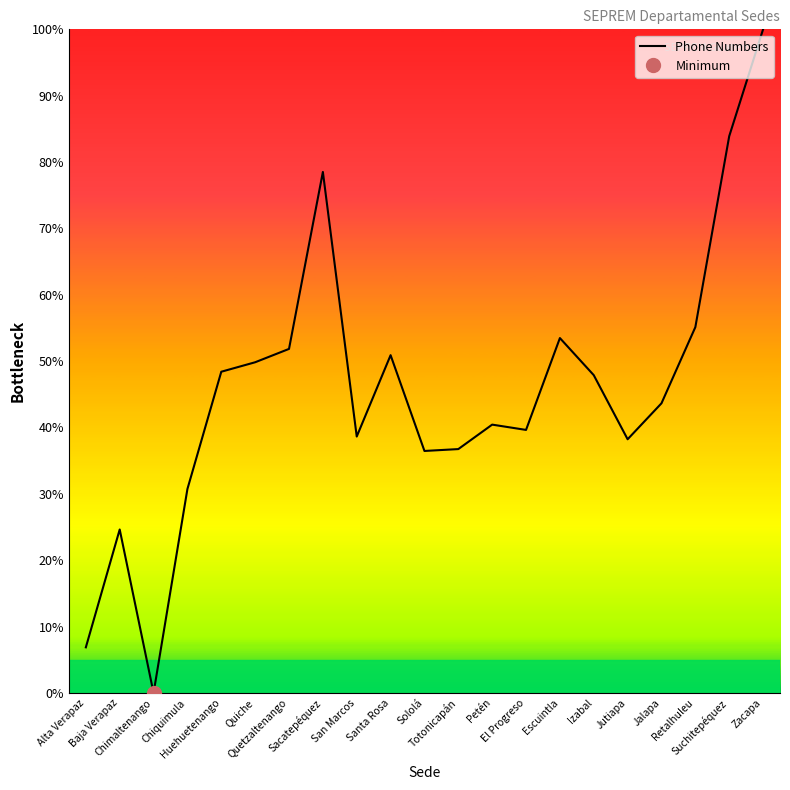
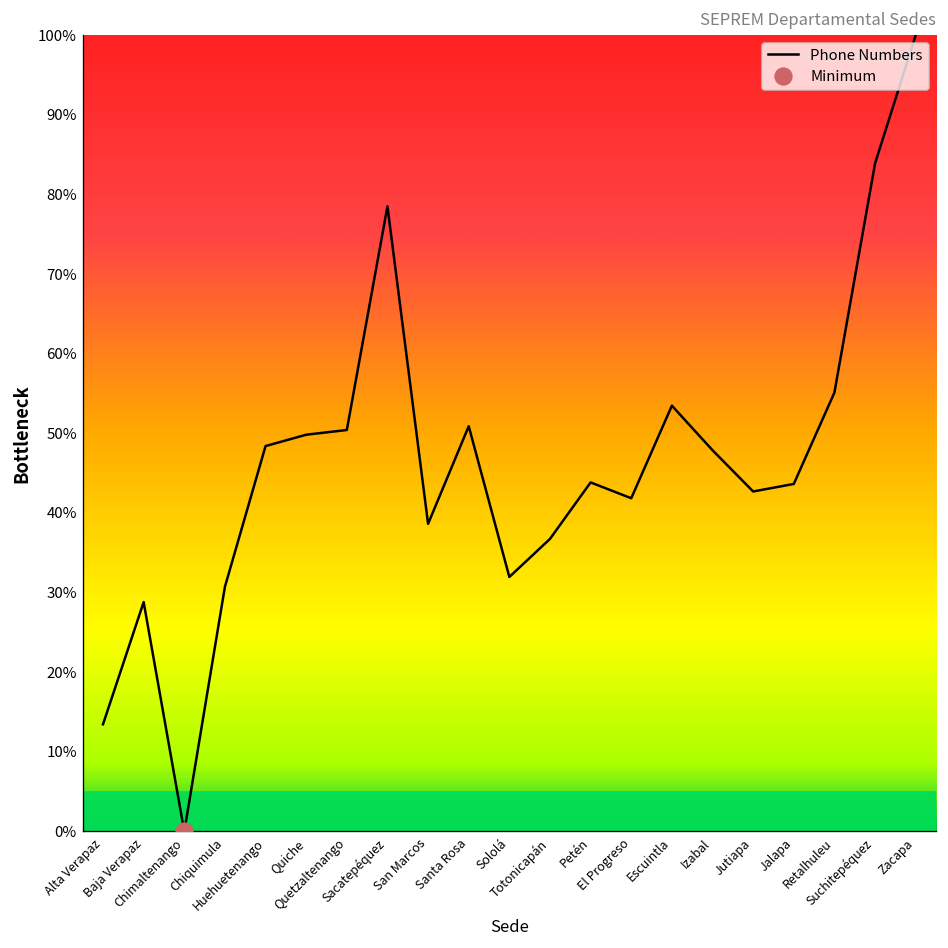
Phone Numbers, Alta Verapaz: 7% -> 13%
Phone Numbers, Baja Verapaz: 25% -> 29%
Phone Numbers, Quetzaltenango: 52% -> 50%
Phone Numbers, Sololá: 36% -> 32%
Phone Numbers, Petén: 40% -> 44%
Phone Numbers, El Progreso: 40% -> 42%
Phone Numbers, Jutiapa: 38% -> 43%
